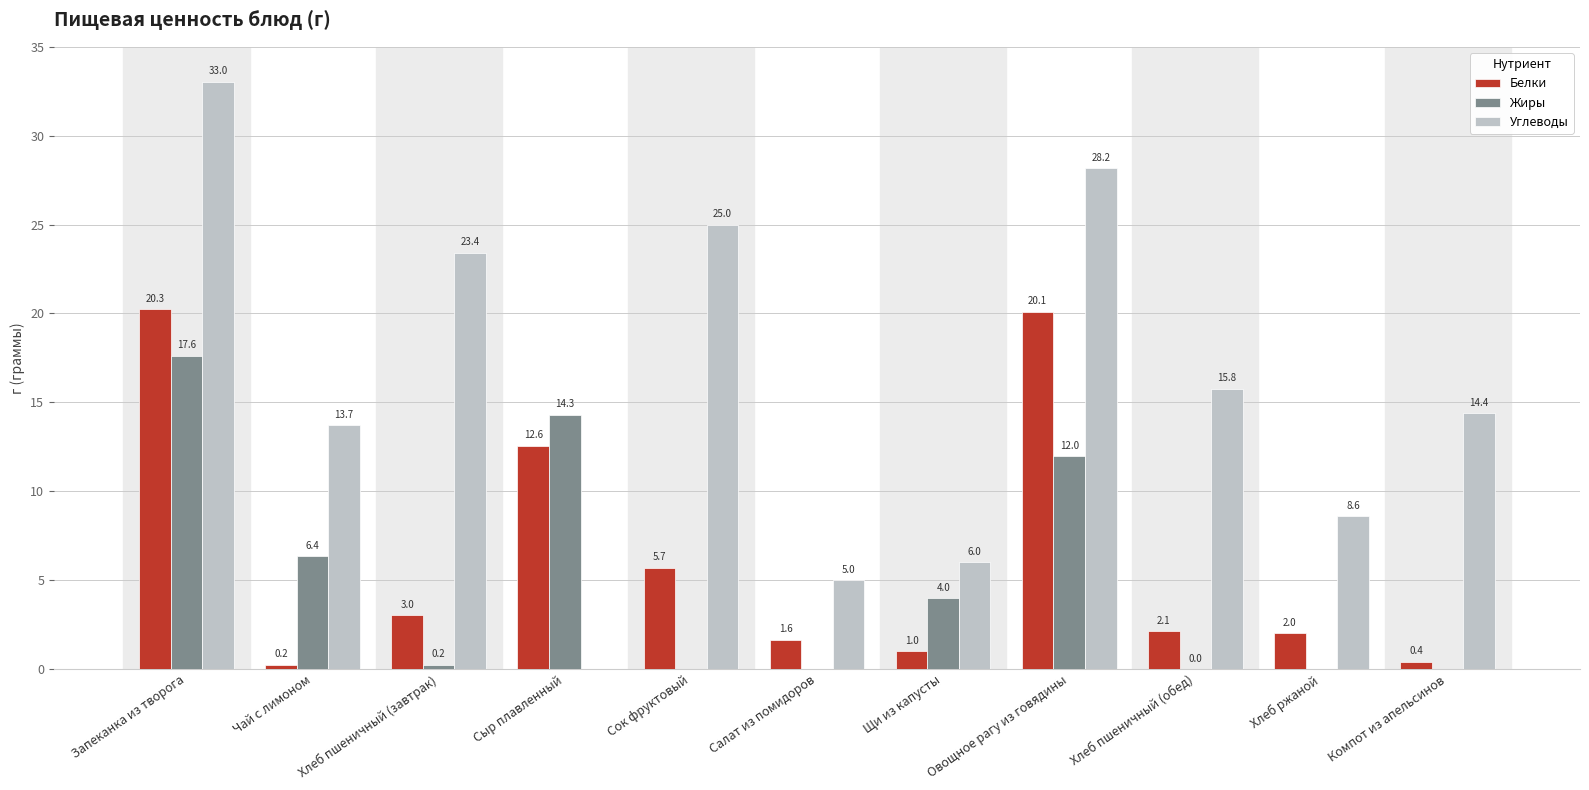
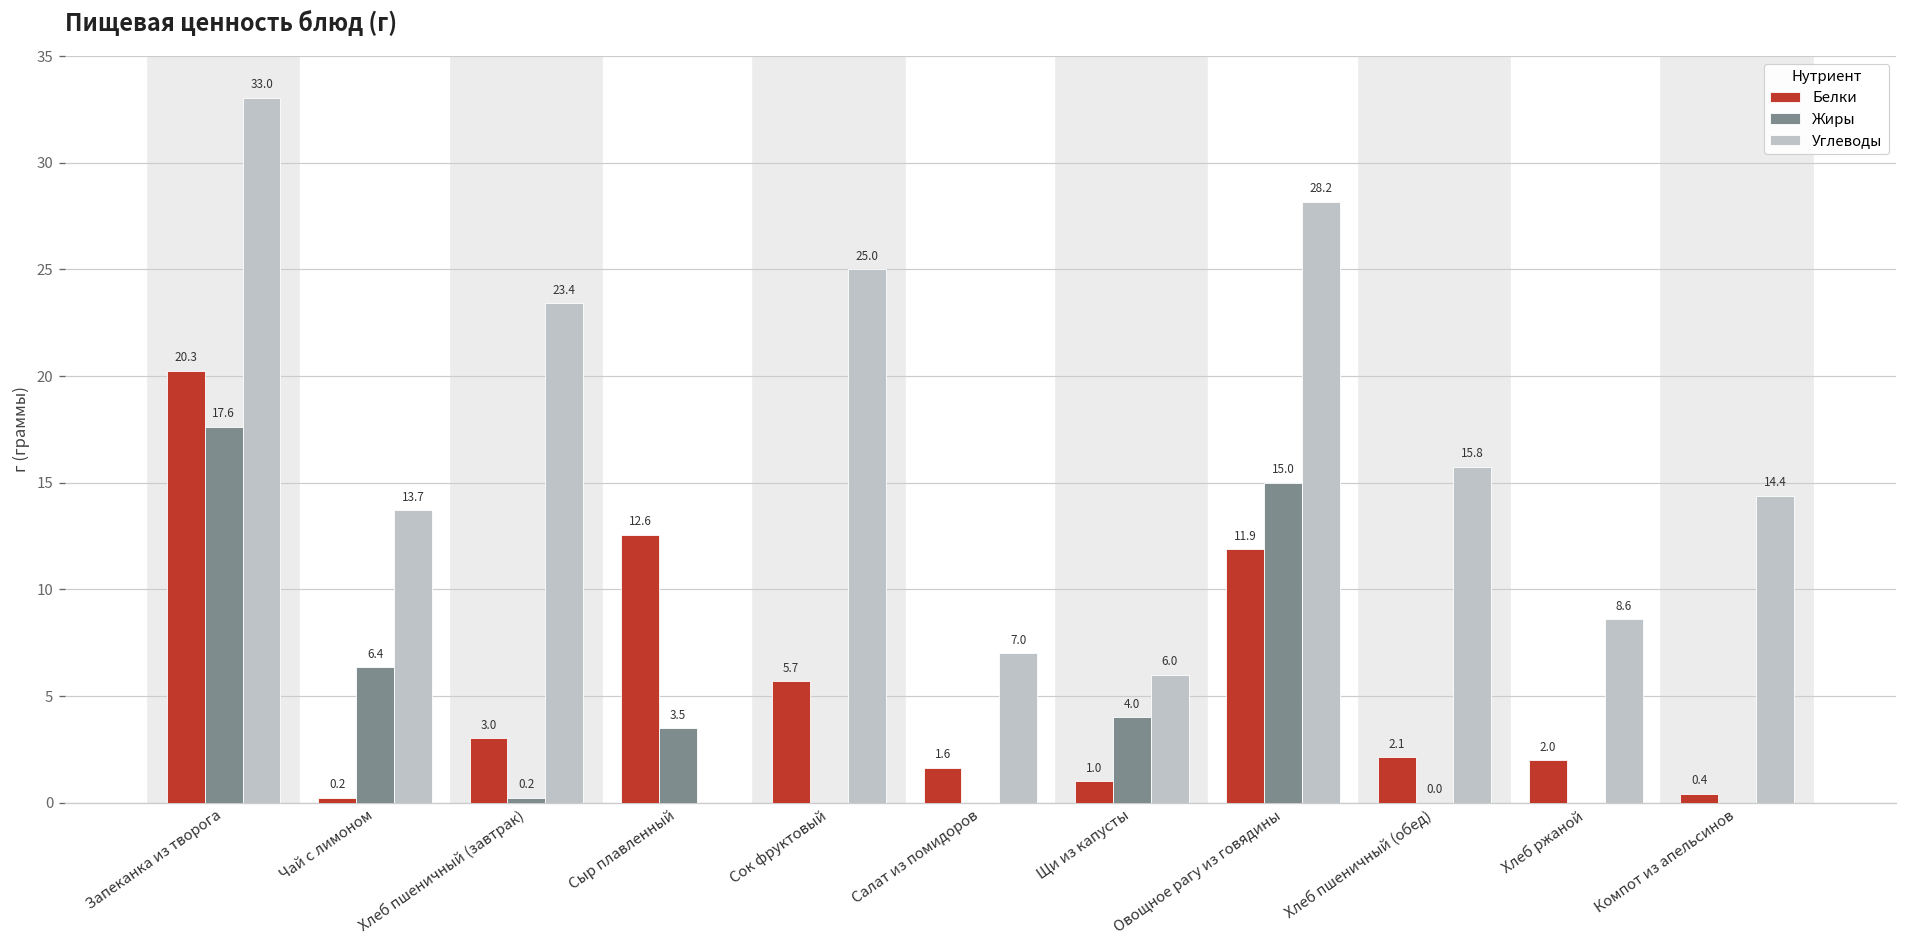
Жиры, Сыр плавленный: 14.3 -> 3.5
Углеводы, Салат из помидоров: 5.0 -> 7.0
Белки, Овощное рагу из говядины: 20.1 -> 11.9
Жиры, Овощное рагу из говядины: 12.0 -> 15.0
